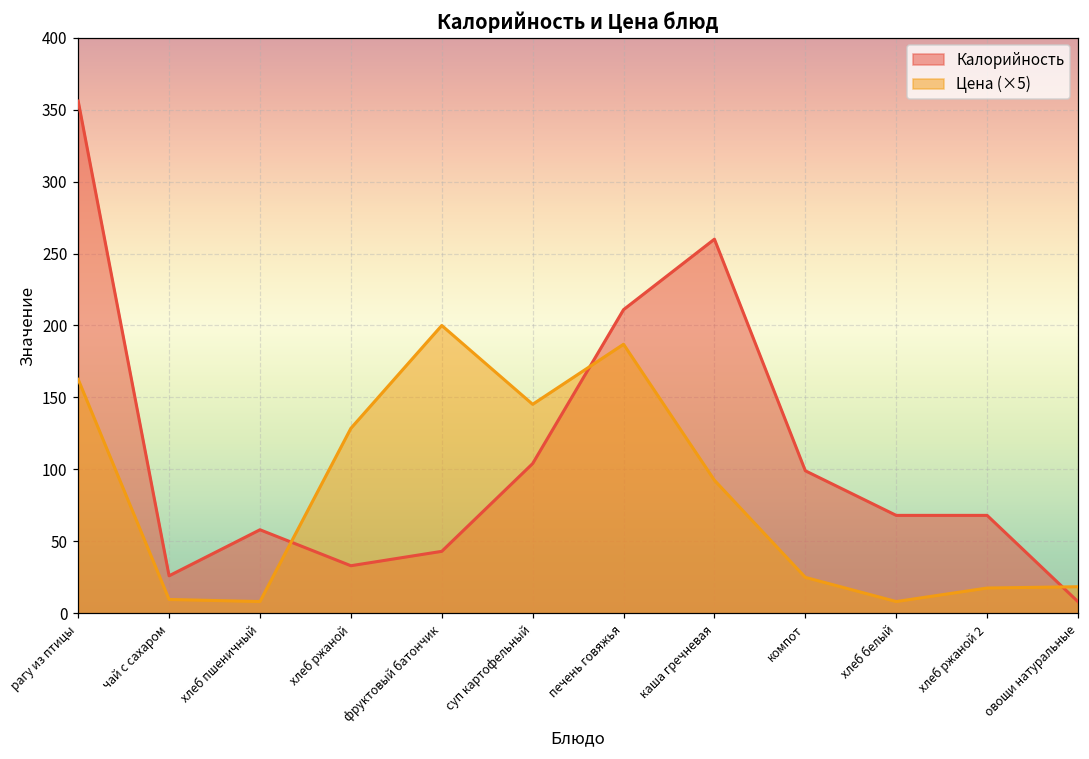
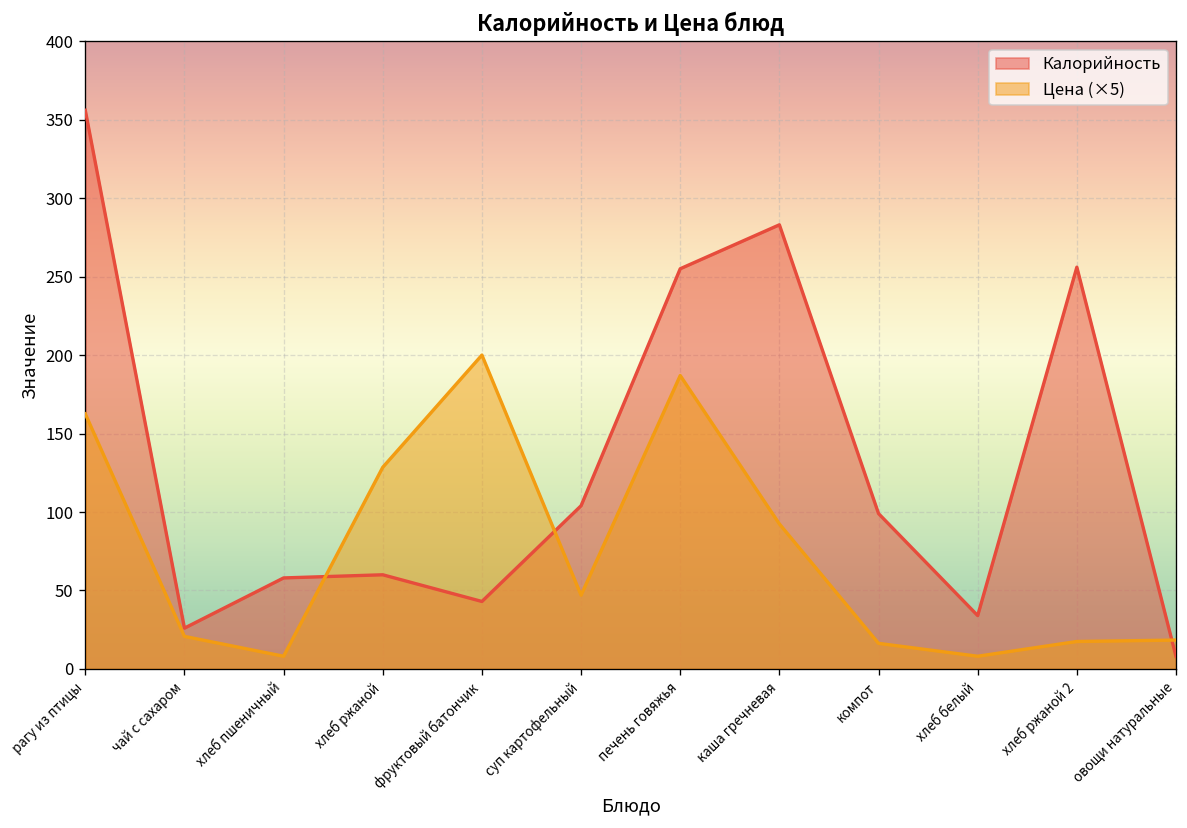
Цена (×5), чай с сахаром: 10 -> 21
Калорийность, хлеб ржаной: 33 -> 60
Цена (×5), суп картофельный: 145 -> 47
Калорийность, печень говяжья: 211 -> 255
Калорийность, каша гречневая: 260 -> 283
Цена (×5), компот: 25 -> 16
Калорийность, хлеб белый: 68 -> 34
Калорийность, хлеб ржаной 2: 68 -> 256
